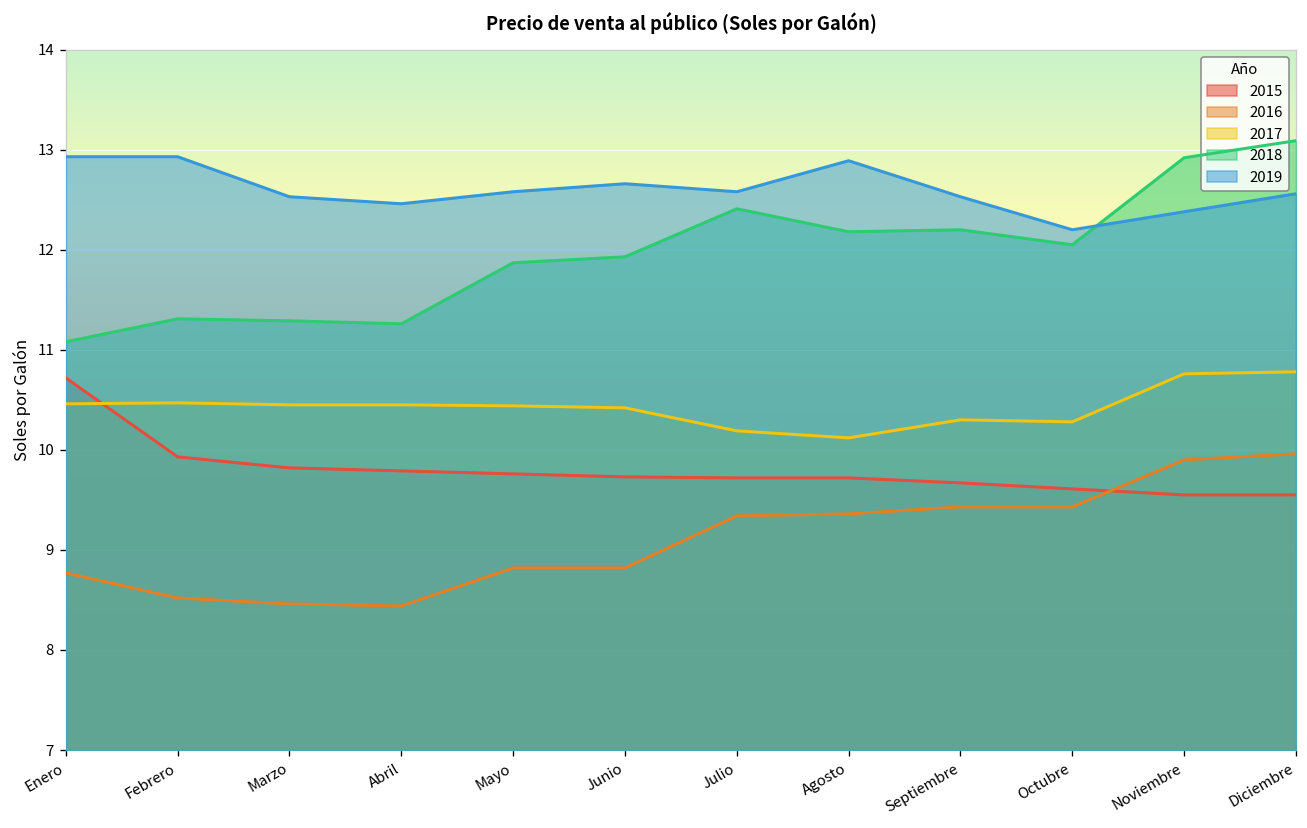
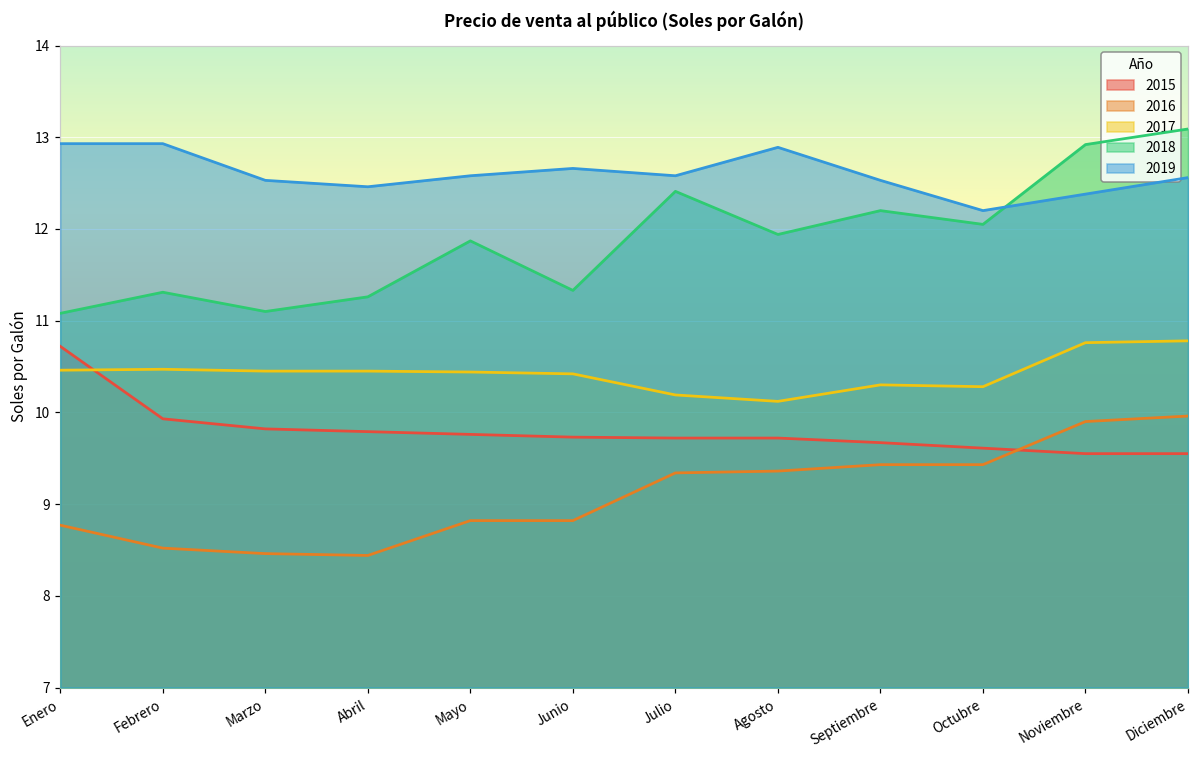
2018, Marzo: 11.3 -> 11.1
2018, Junio: 11.9 -> 11.3
2018, Agosto: 12.2 -> 11.9
